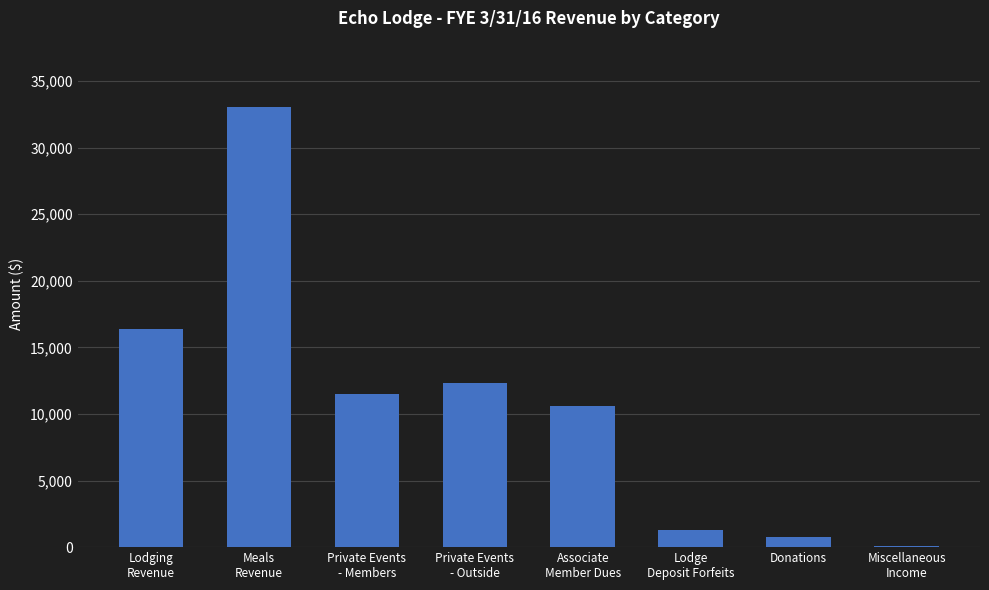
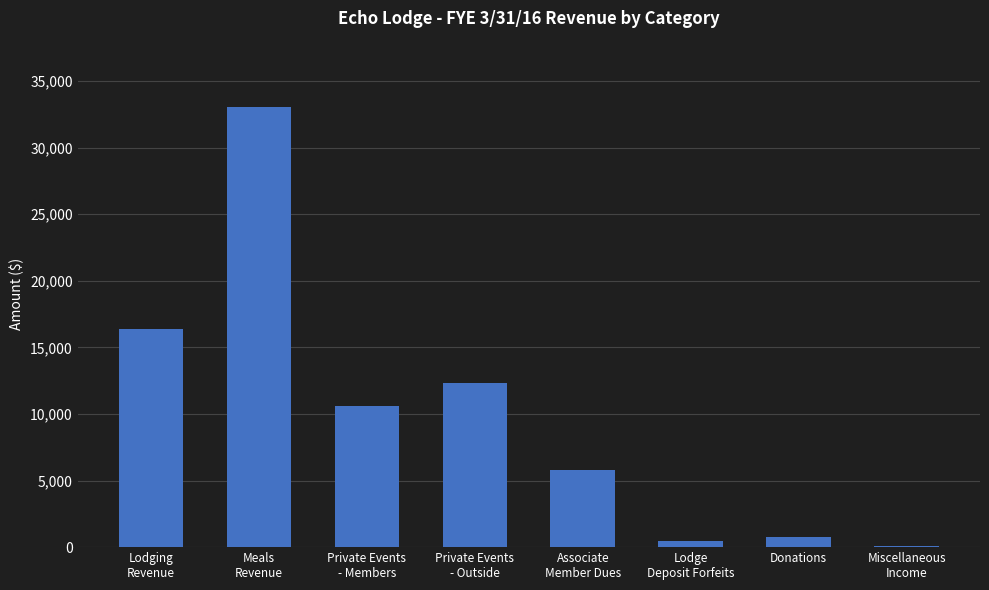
Private Events - Members: 11,500 -> 10,600
Associate Member Dues: 10,600 -> 5,800
Lodge Deposit Forfeits: 1,300 -> 500
